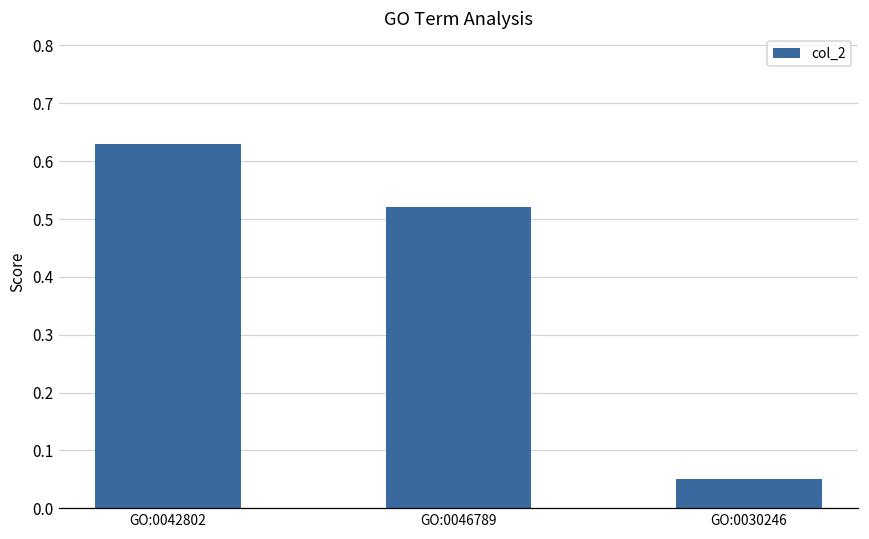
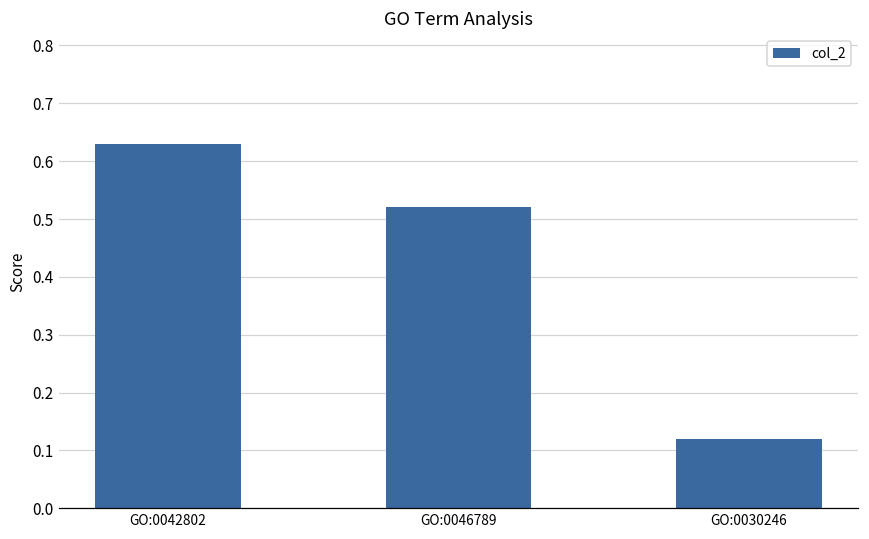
GO:0030246: 0.05 -> 0.12
